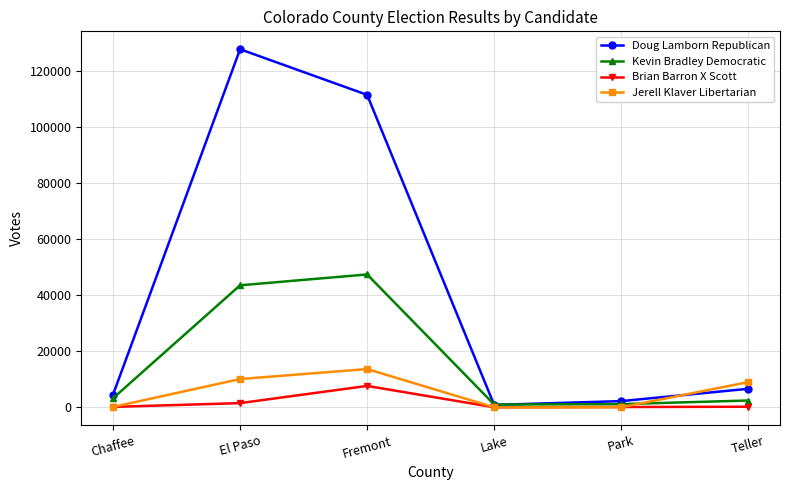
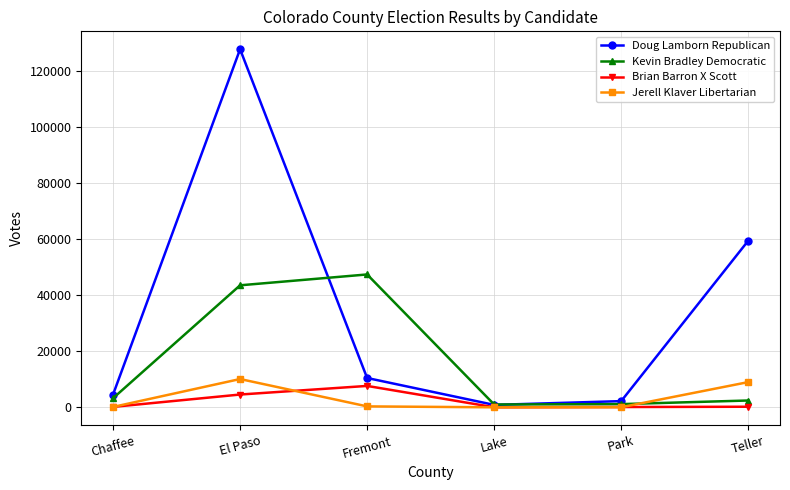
Brian Barron X Scott, El Paso: 2000 -> 5000
Doug Lamborn Republican, Fremont: 112000 -> 11000
Jerell Klaver Libertarian, Fremont: 14000 -> 0
Doug Lamborn Republican, Teller: 7000 -> 60000
